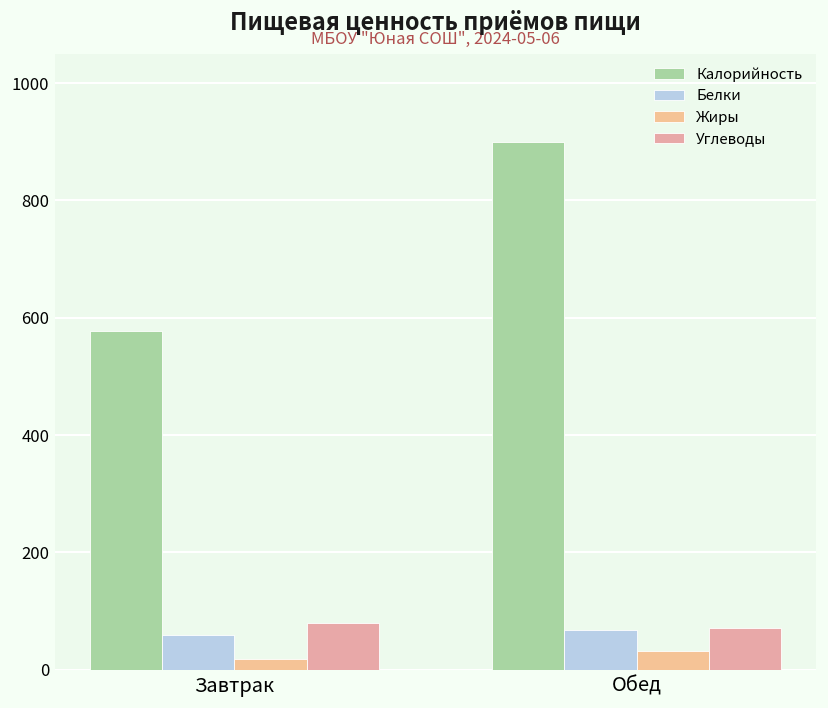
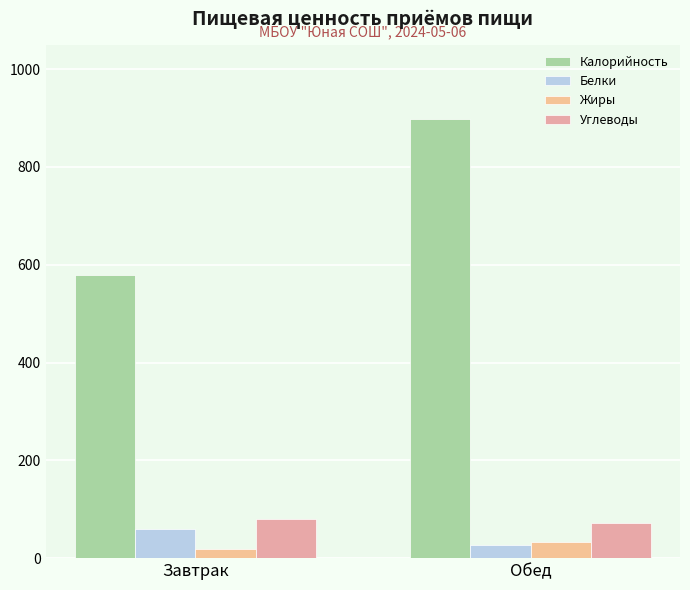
Белки, Обед: 70 -> 30
